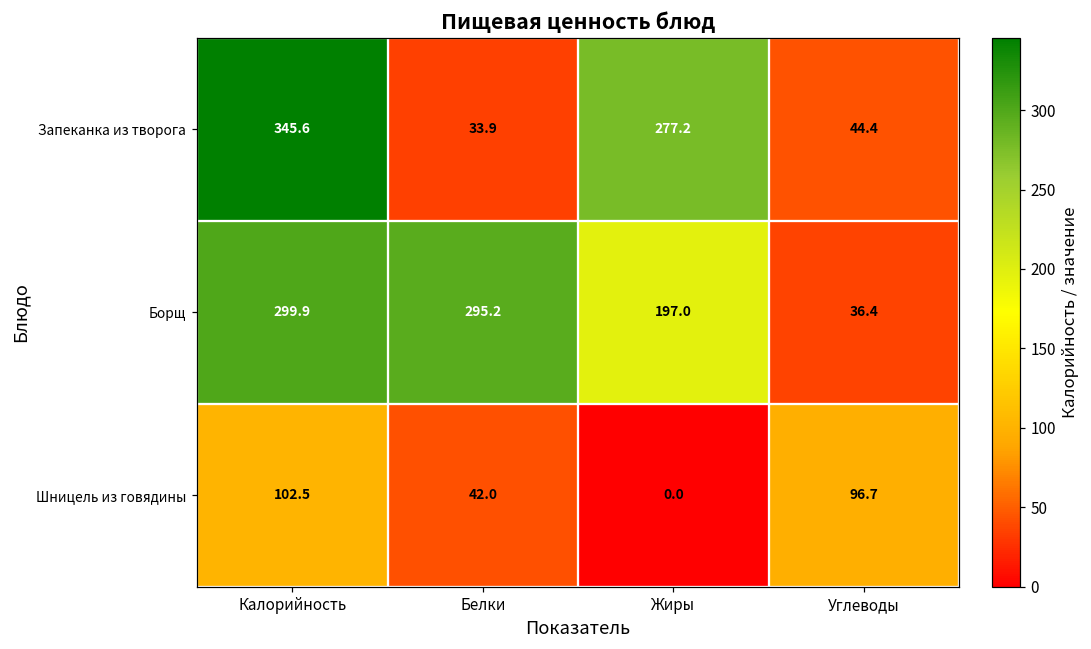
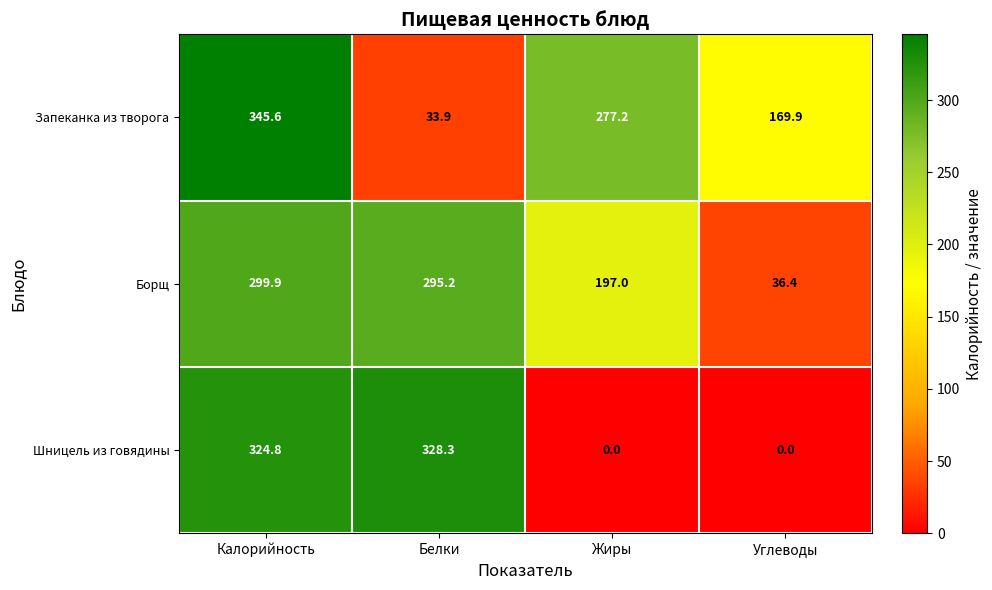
Запеканка из творога, Углеводы: 44.4 -> 169.9
Шницель из говядины, Калорийность: 102.5 -> 324.8
Шницель из говядины, Белки: 42.0 -> 328.3
Шницель из говядины, Углеводы: 96.7 -> 0.0
